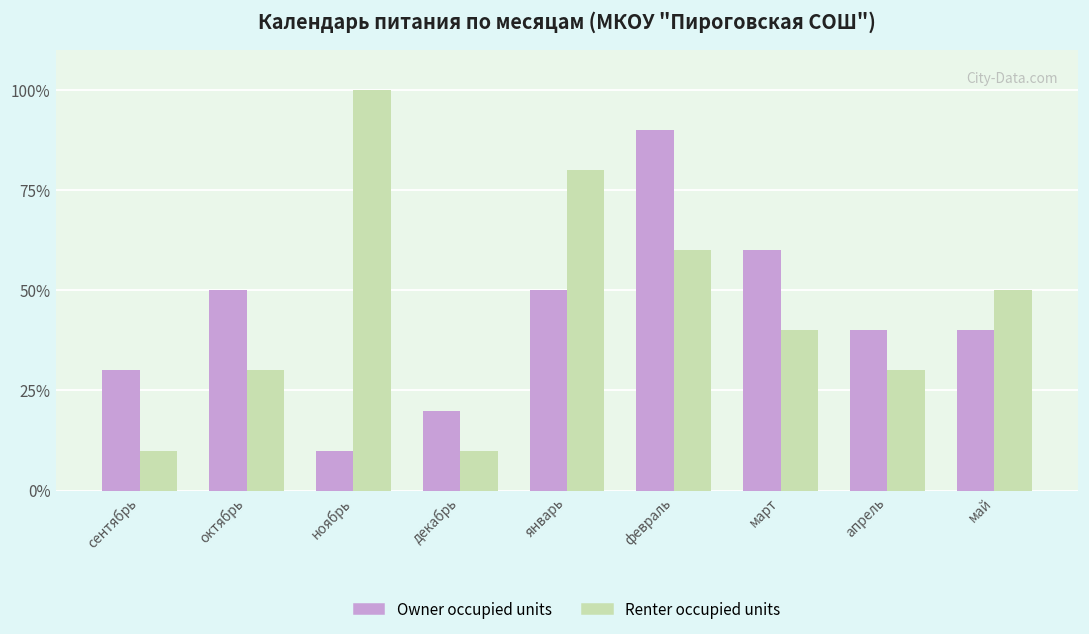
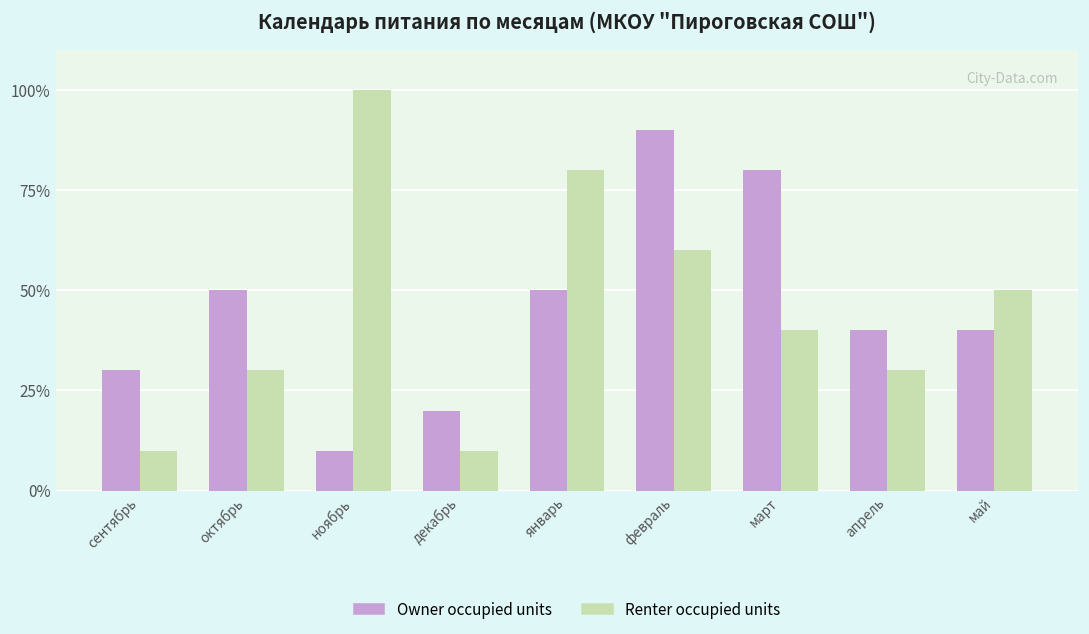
Owner occupied units, март: 60% -> 80%
